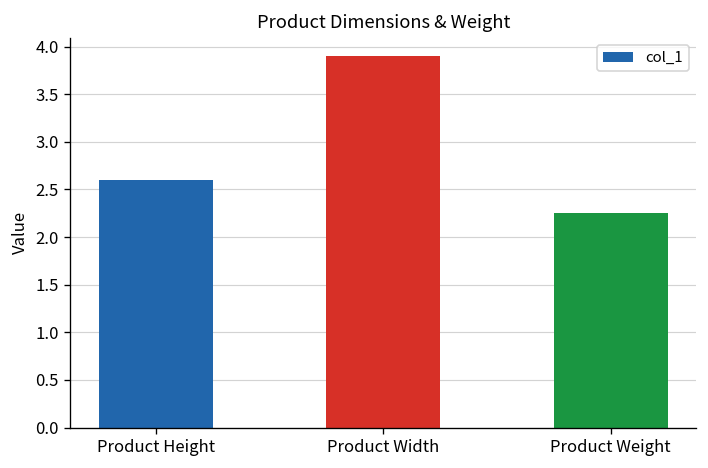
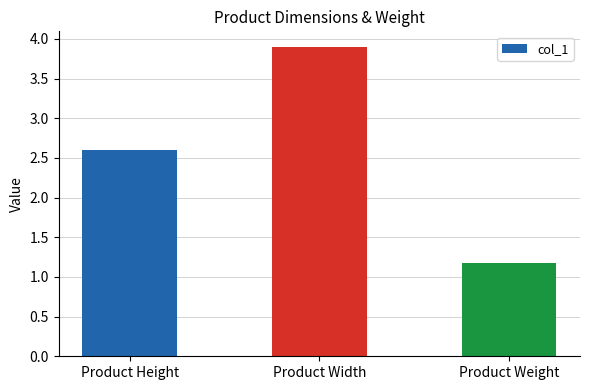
Product Weight: 2.2 -> 1.2
